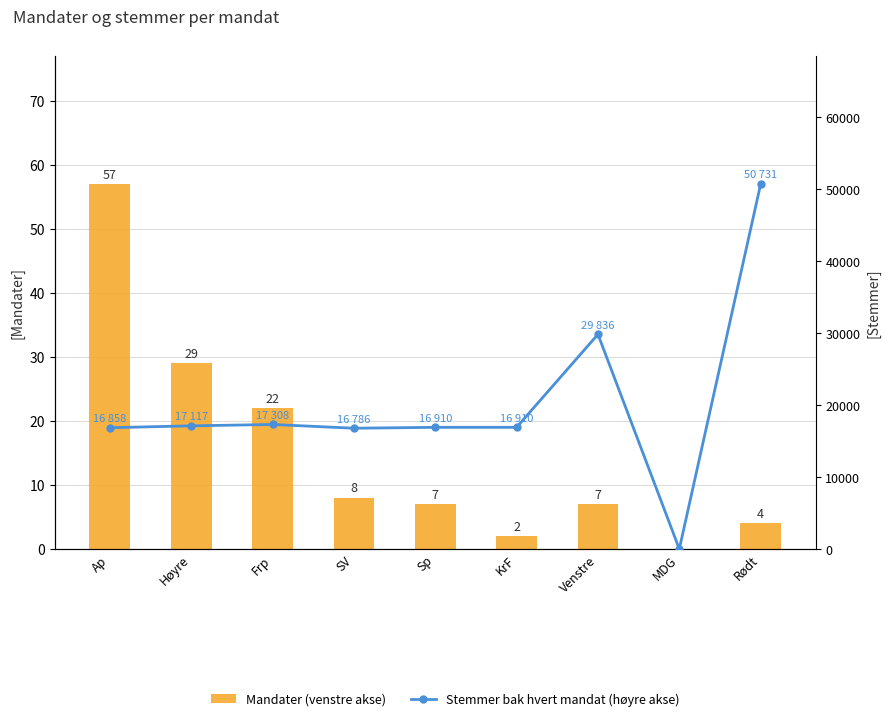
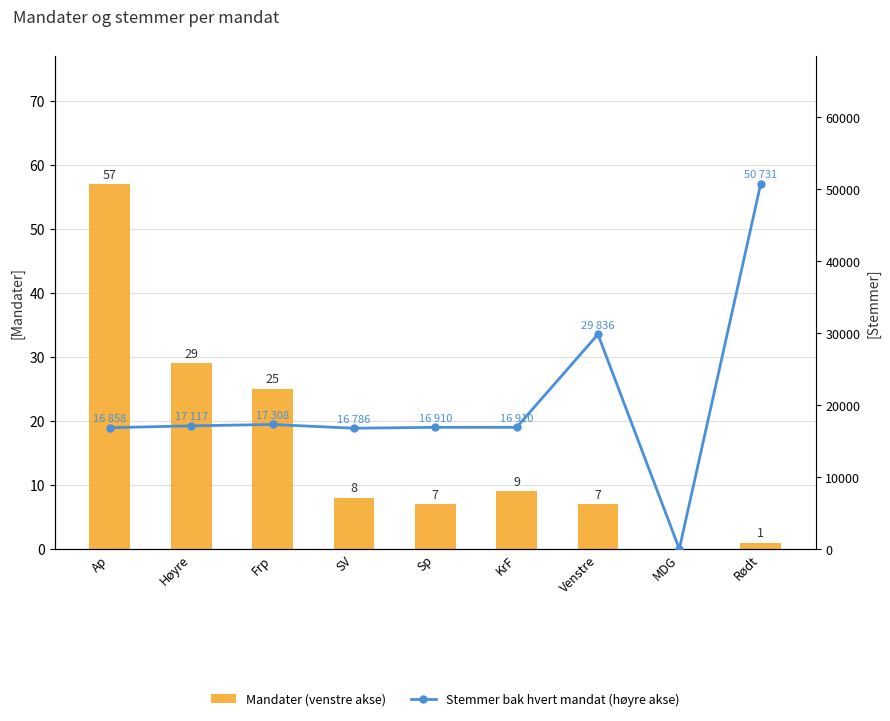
Mandater (venstre akse), Frp: 22 -> 25
Mandater (venstre akse), KrF: 2 -> 9
Mandater (venstre akse), Rødt: 4 -> 1
